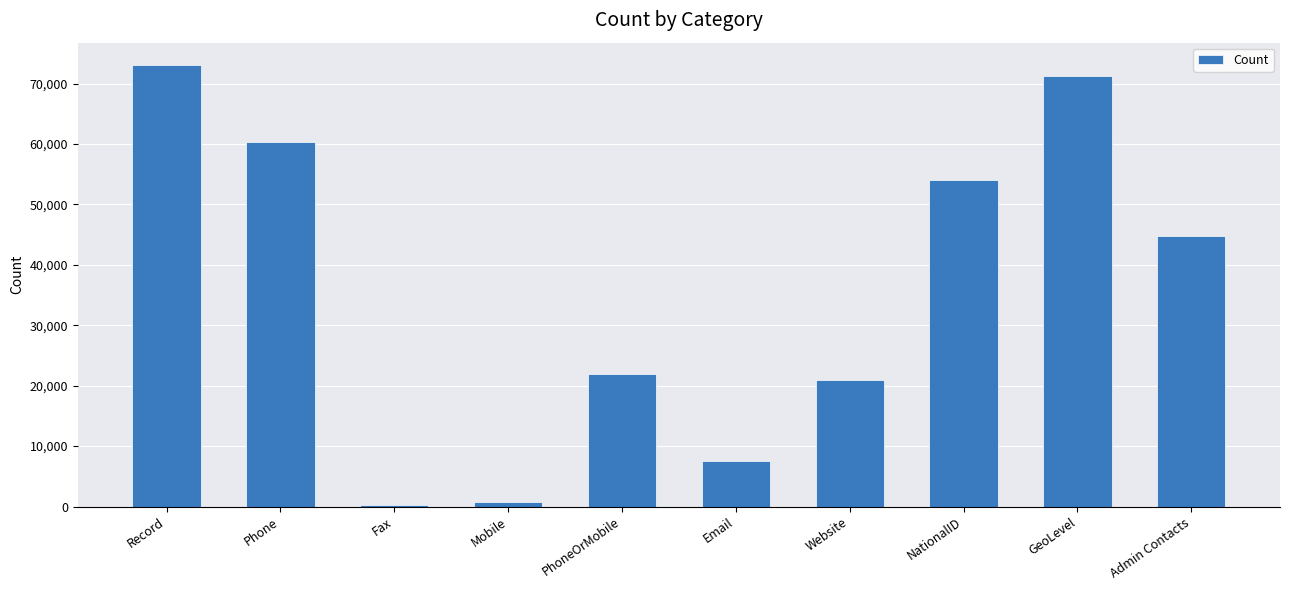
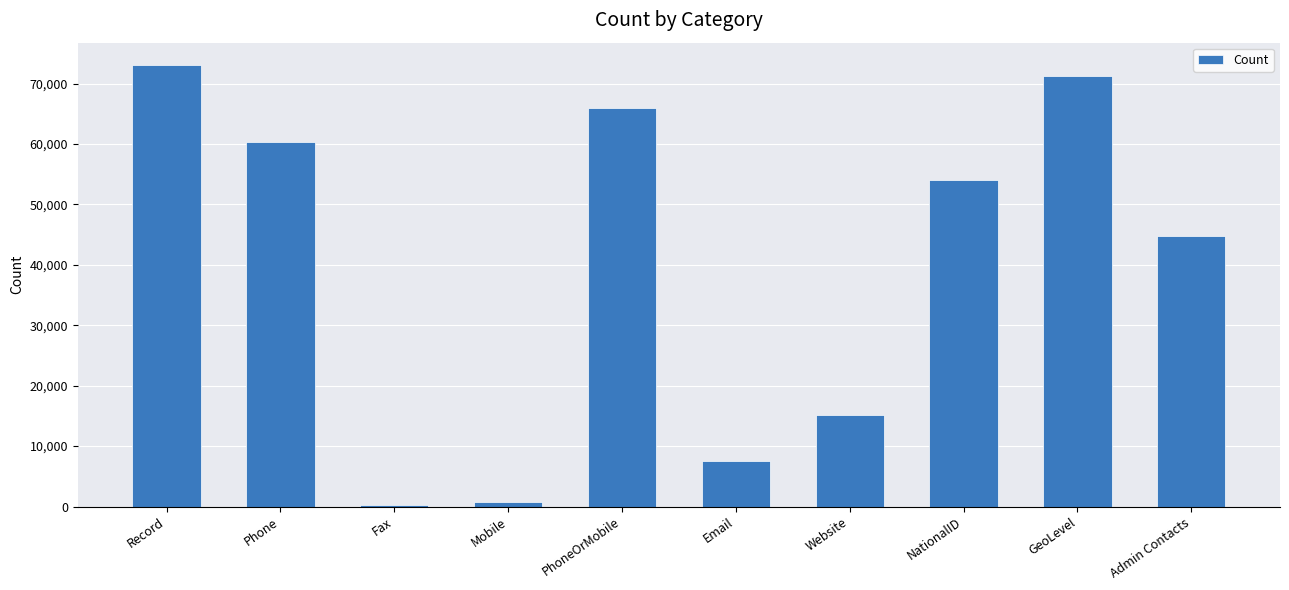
PhoneOrMobile: 22,000 -> 66,000
Website: 21,000 -> 15,000
